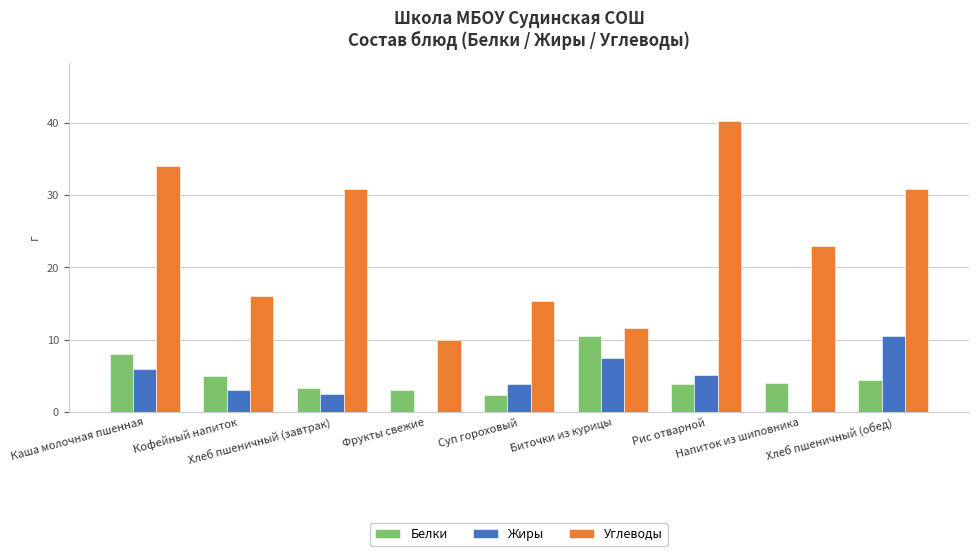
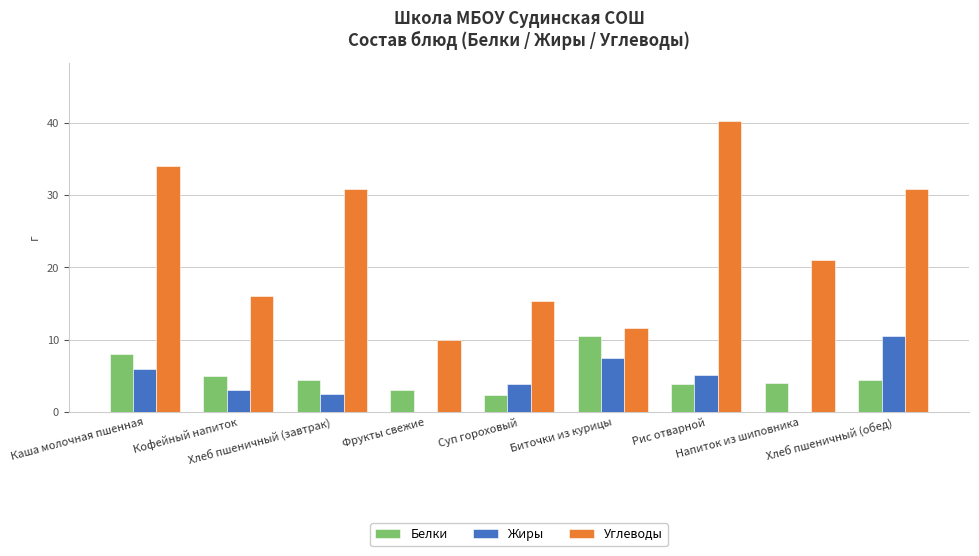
Белки, Хлеб пшеничный (завтрак): 3 -> 4
Углеводы, Напиток из шиповника: 23 -> 21
